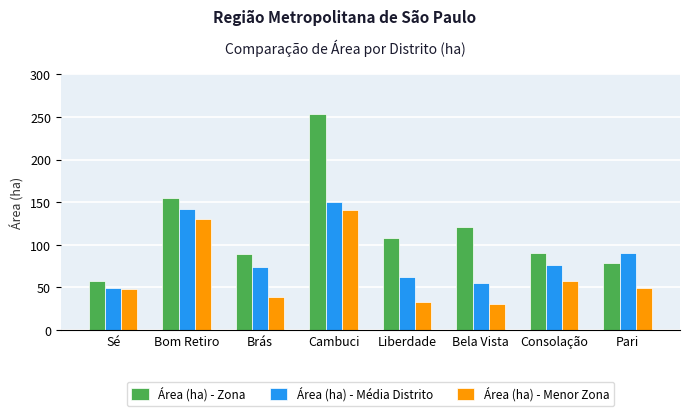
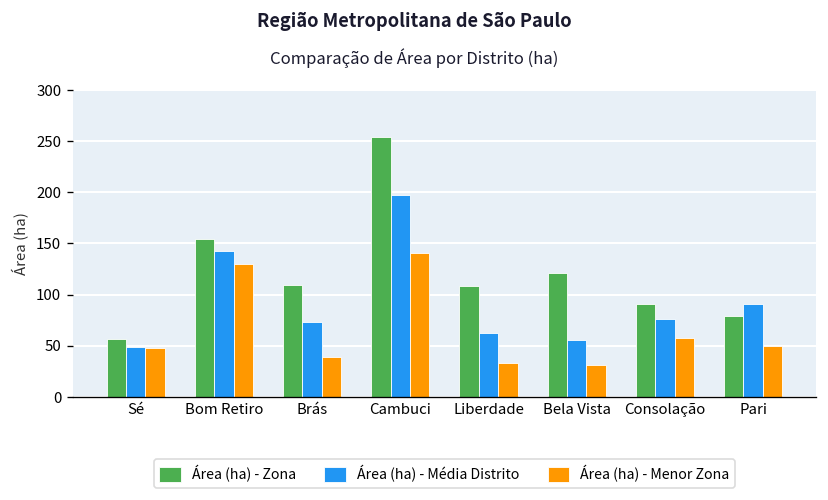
Área (ha) - Zona, Brás: 90 -> 110
Área (ha) - Média Distrito, Cambuci: 150 -> 200
